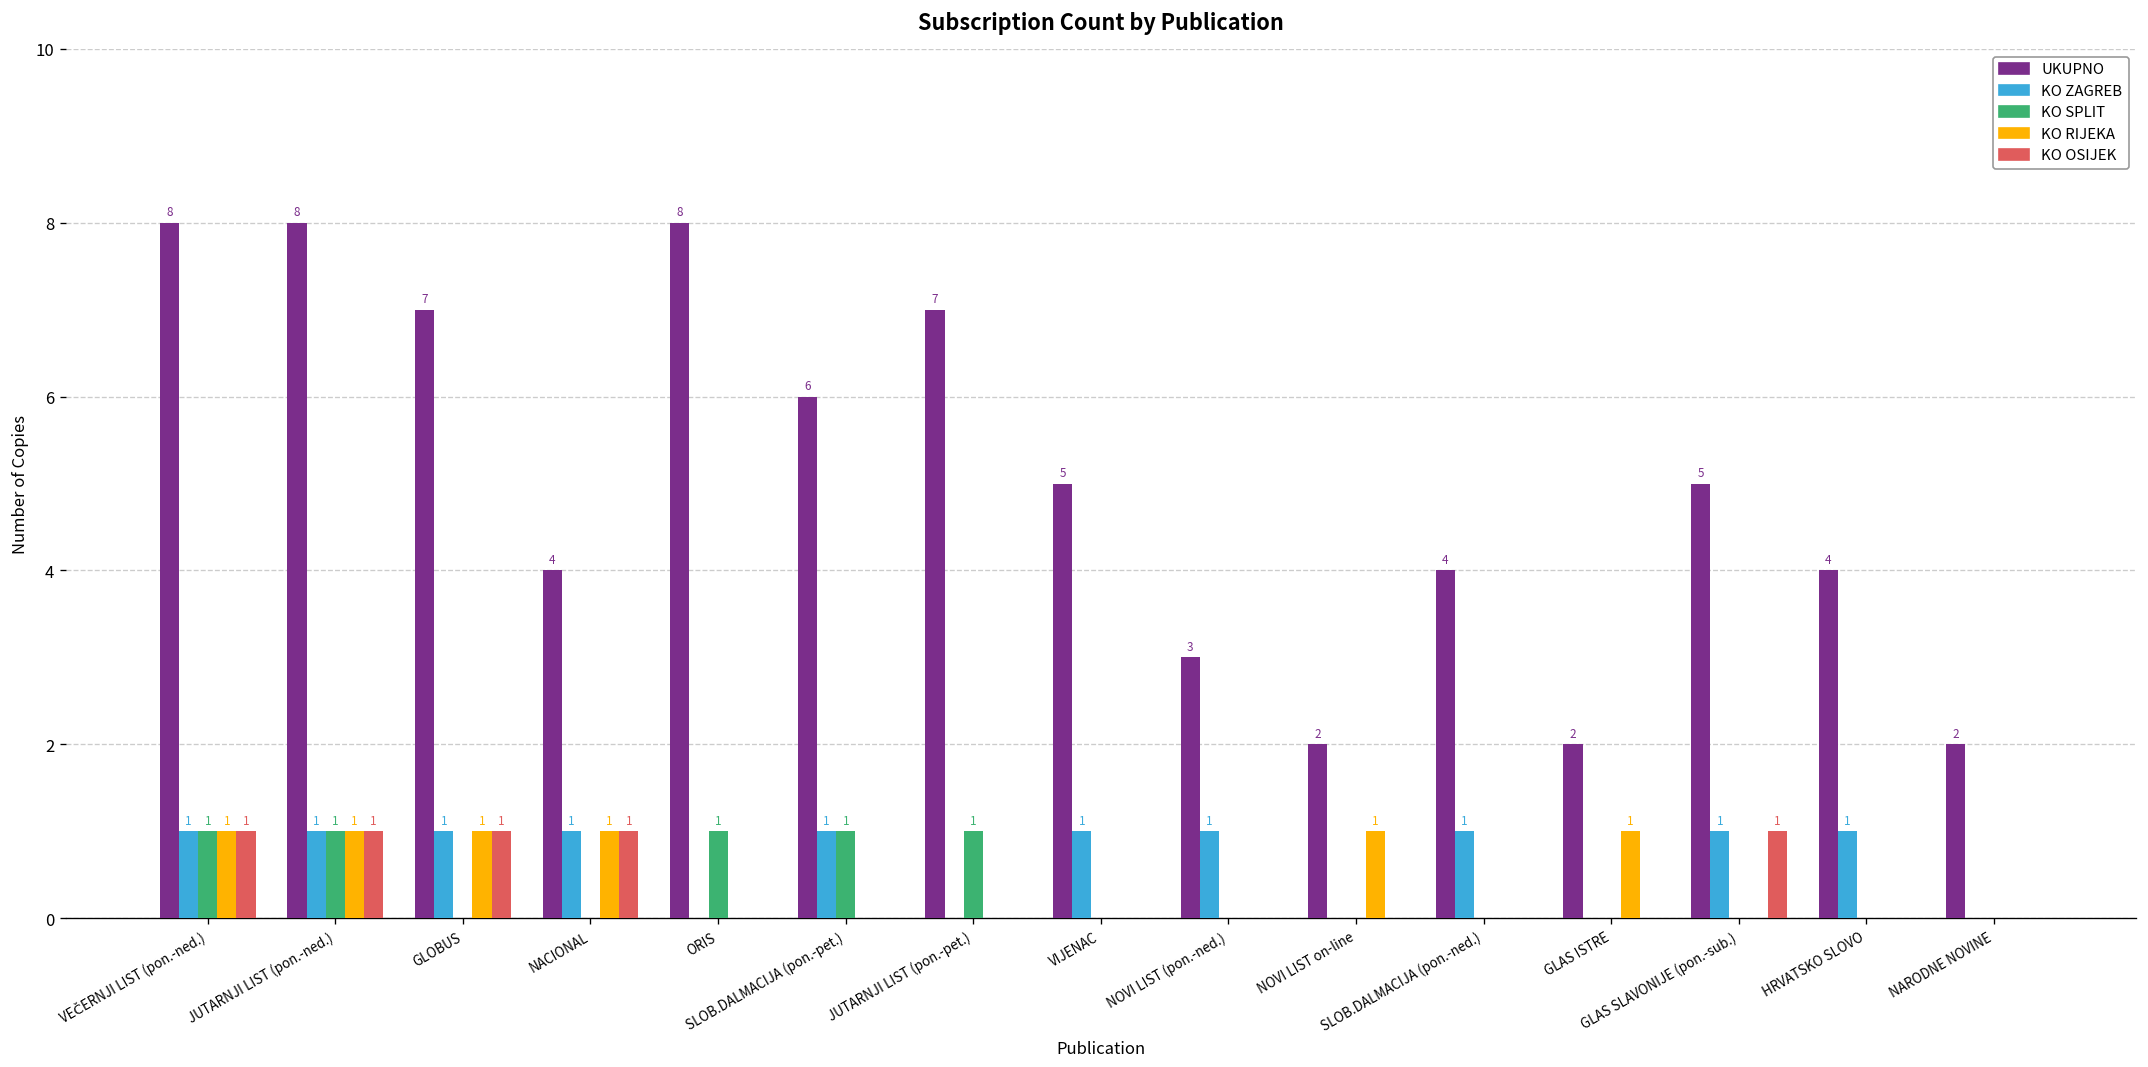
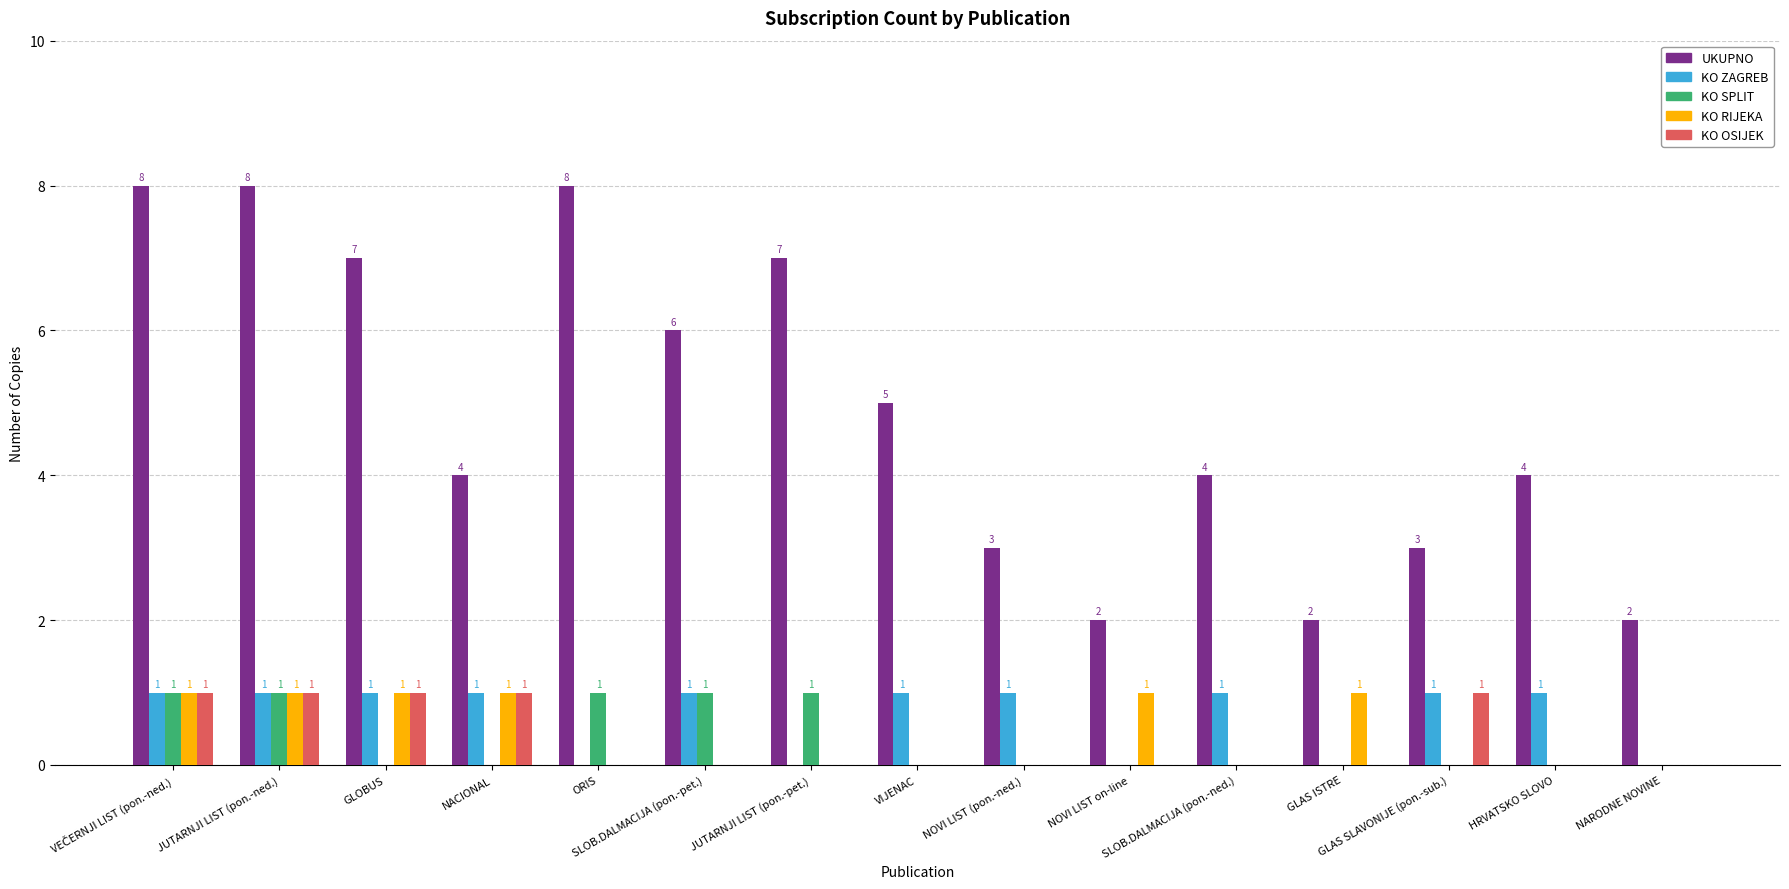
UKUPNO, GLAS SLAVONIJE (pon.-sub.): 5 -> 3
